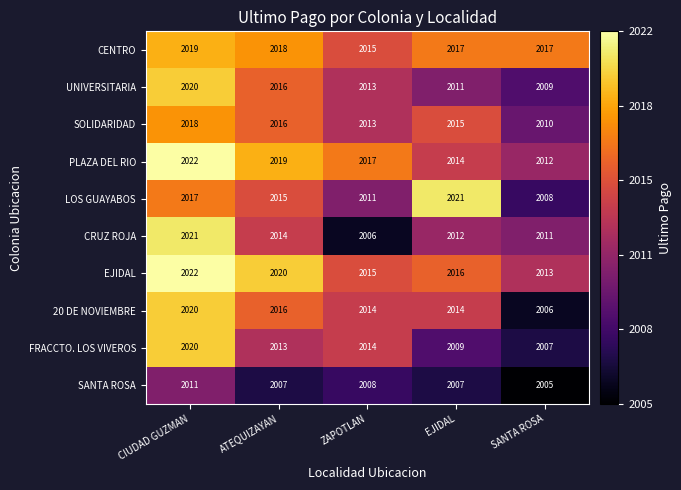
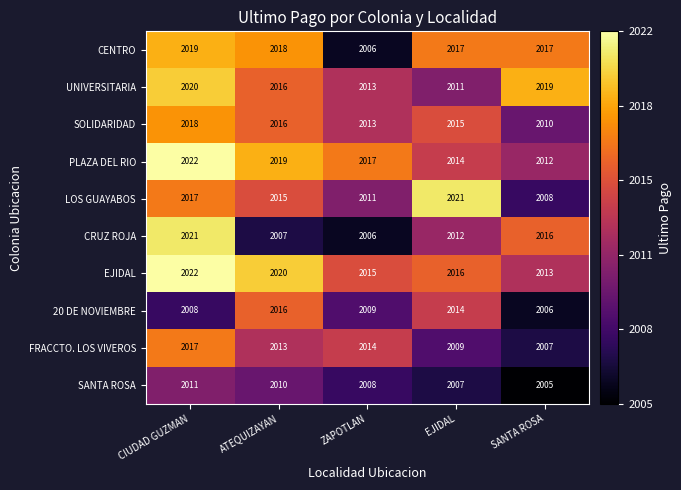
CENTRO, ZAPOTLAN: 2015 -> 2006
UNIVERSITARIA, SANTA ROSA: 2009 -> 2019
CRUZ ROJA, ATEQUIZAYAN: 2014 -> 2007
CRUZ ROJA, SANTA ROSA: 2011 -> 2016
20 DE NOVIEMBRE, CIUDAD GUZMAN: 2020 -> 2008
20 DE NOVIEMBRE, ZAPOTLAN: 2014 -> 2009
FRACCTO. LOS VIVEROS, CIUDAD GUZMAN: 2020 -> 2017
SANTA ROSA, ATEQUIZAYAN: 2007 -> 2010
